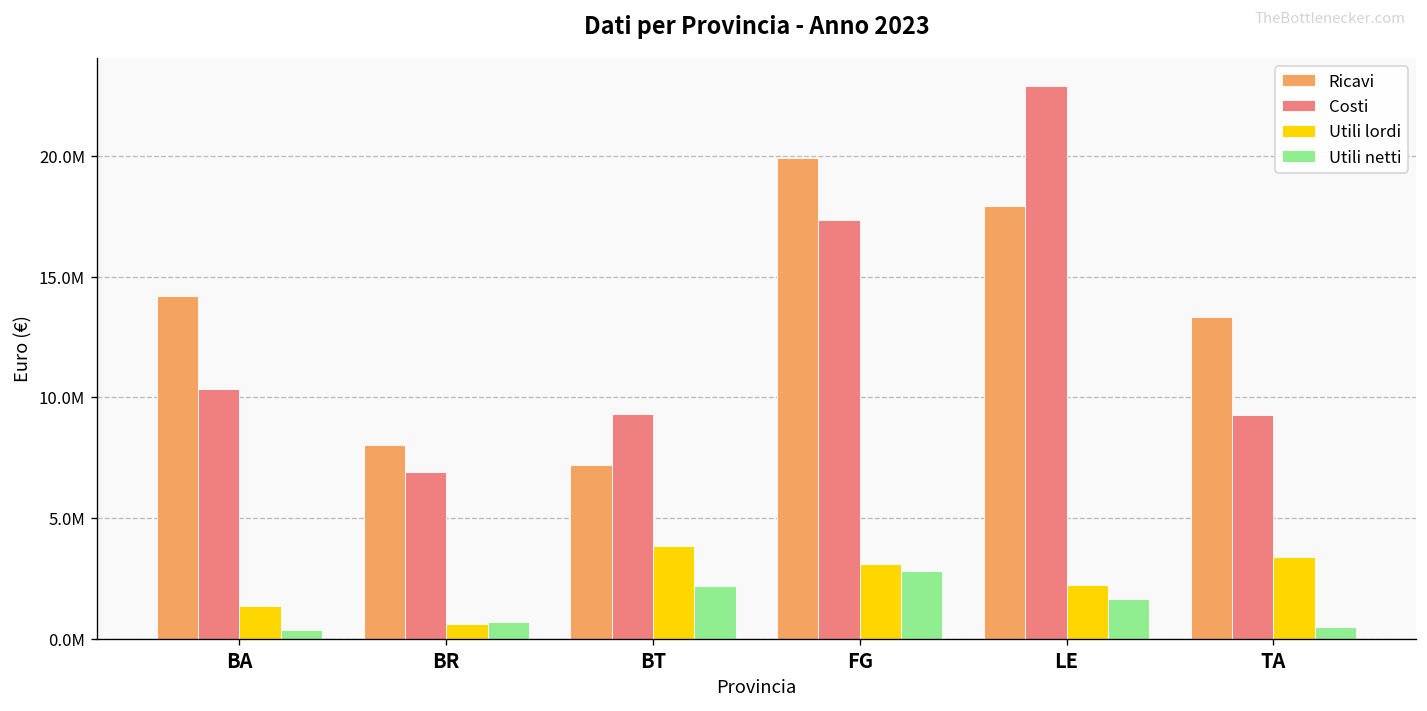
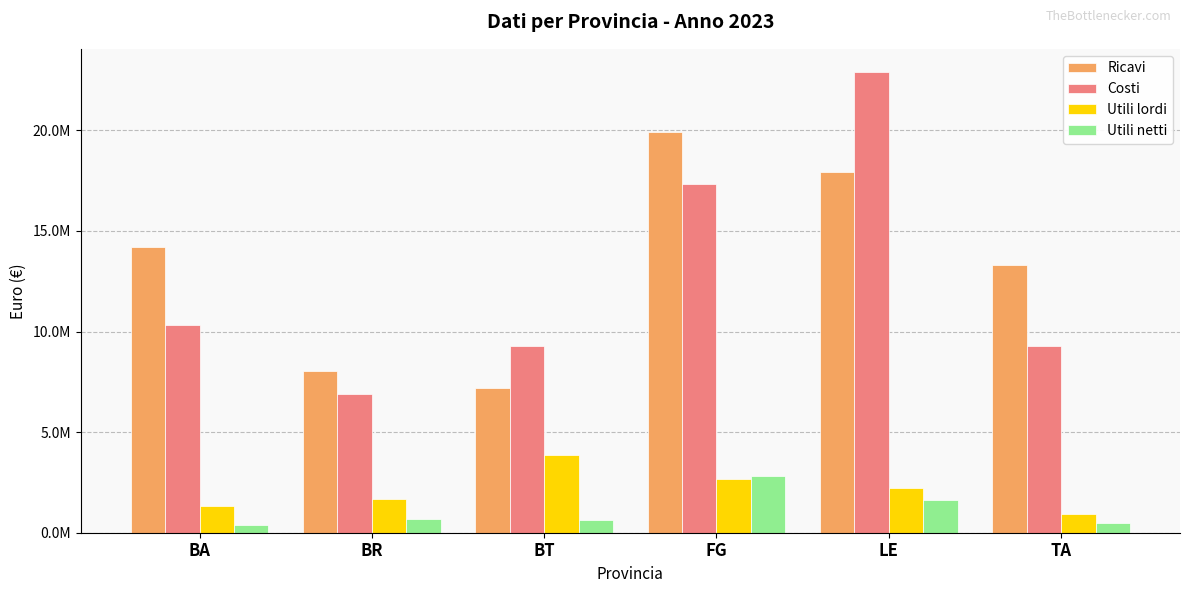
Utili lordi, BR: 600000 -> 1700000
Utili netti, BT: 2200000 -> 600000
Utili lordi, FG: 3100000 -> 2700000
Utili lordi, TA: 3400000 -> 900000
